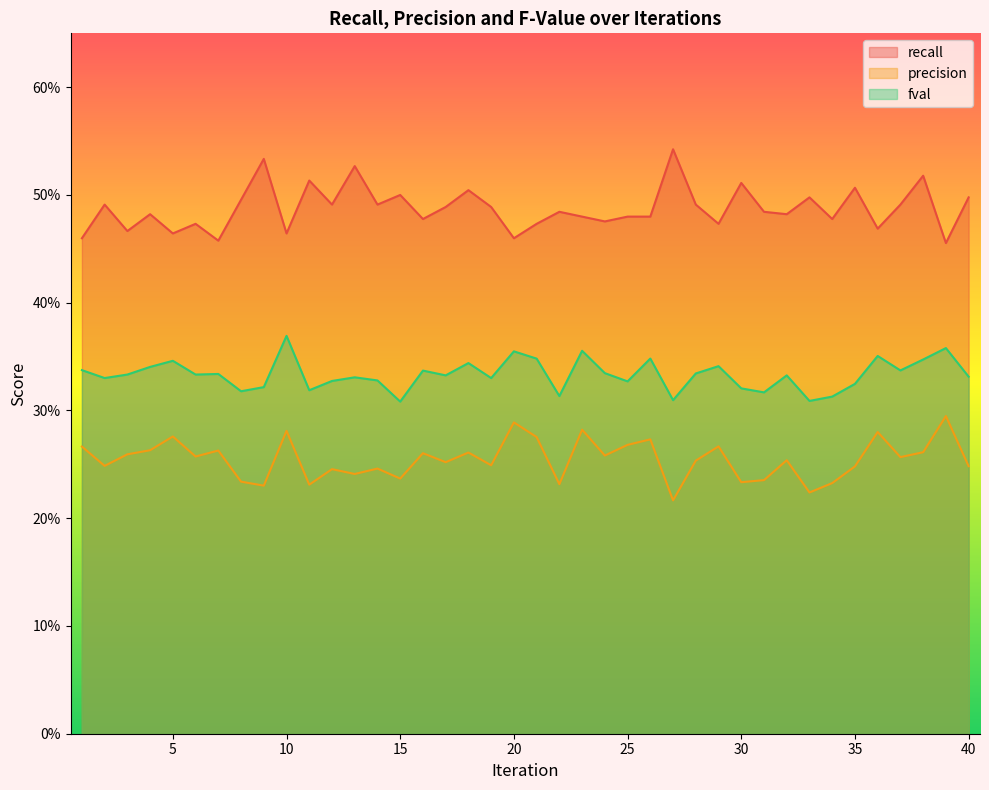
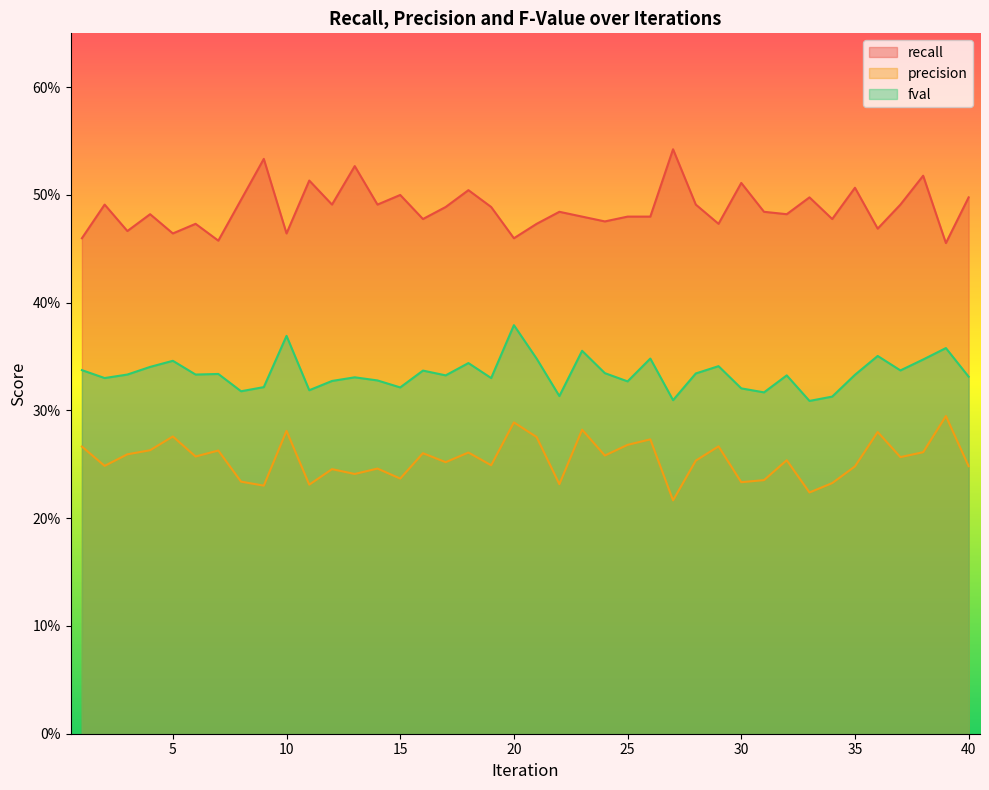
fval, 15: 30.8% -> 32.1%
fval, 20: 35.5% -> 37.9%
fval, 35: 32.5% -> 33.3%
